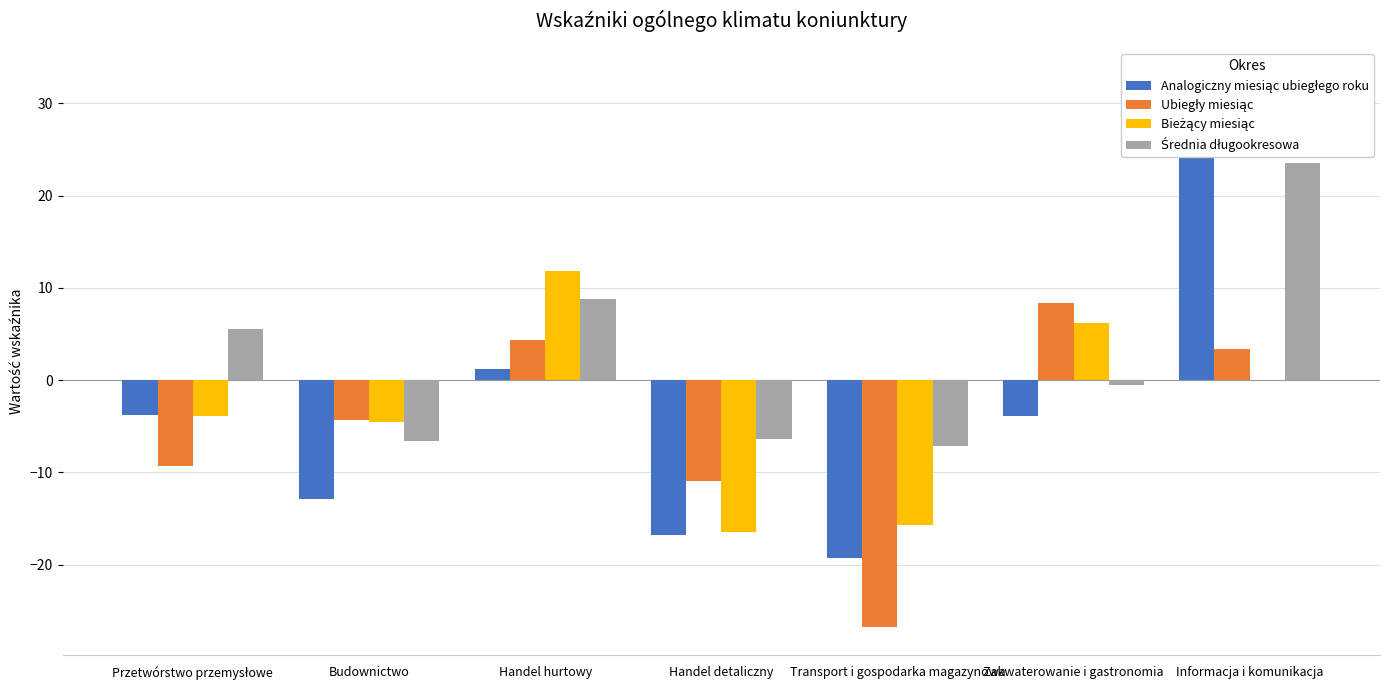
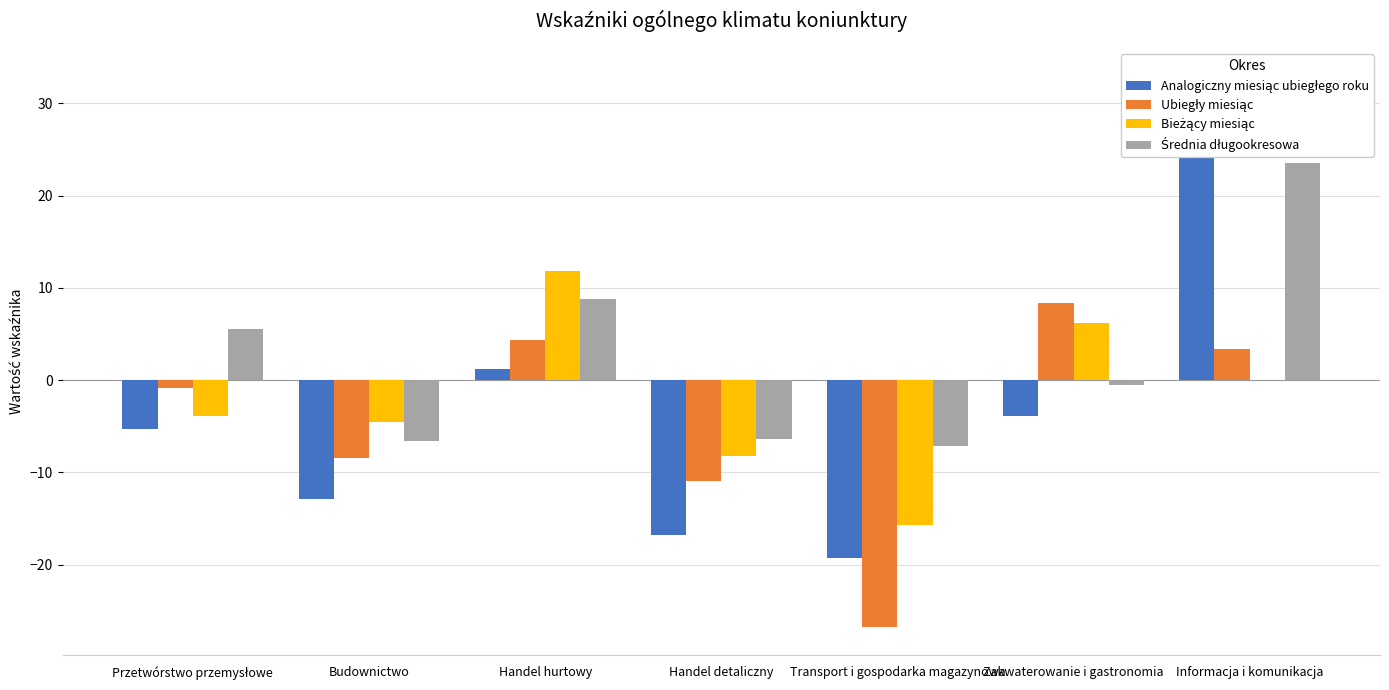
Analogiczny miesiąc ubiegłego roku, Przetwórstwo przemysłowe: -4 -> -5
Ubiegły miesiąc, Przetwórstwo przemysłowe: -9 -> -1
Ubiegły miesiąc, Budownictwo: -4 -> -8
Bieżący miesiąc, Handel detaliczny: -17 -> -8
